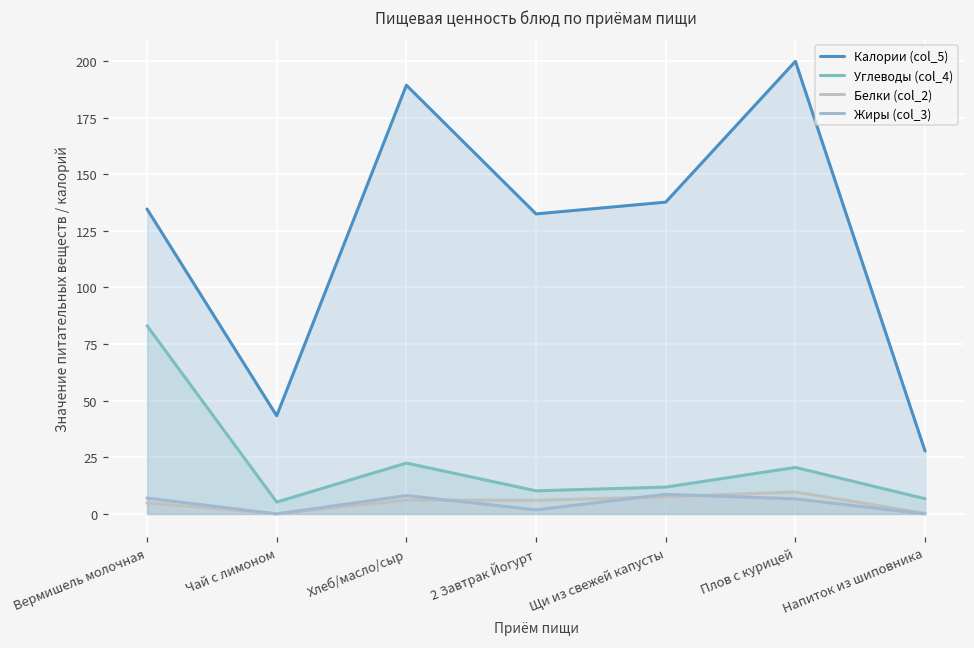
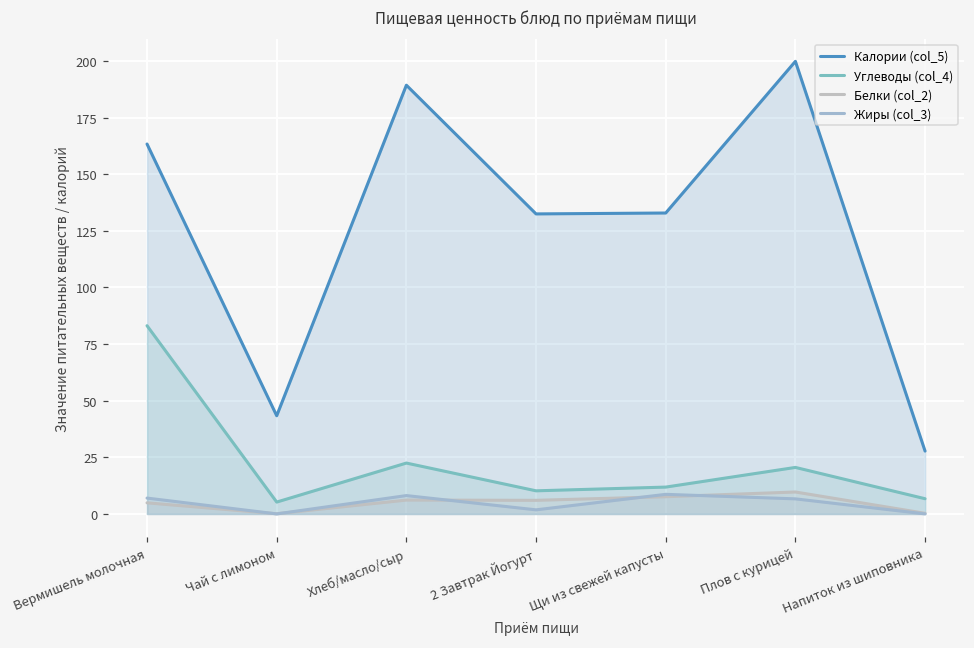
Калории (col_5), Вермишель молочная: 135 -> 163
Калории (col_5), Щи из свежей капусты: 138 -> 133
